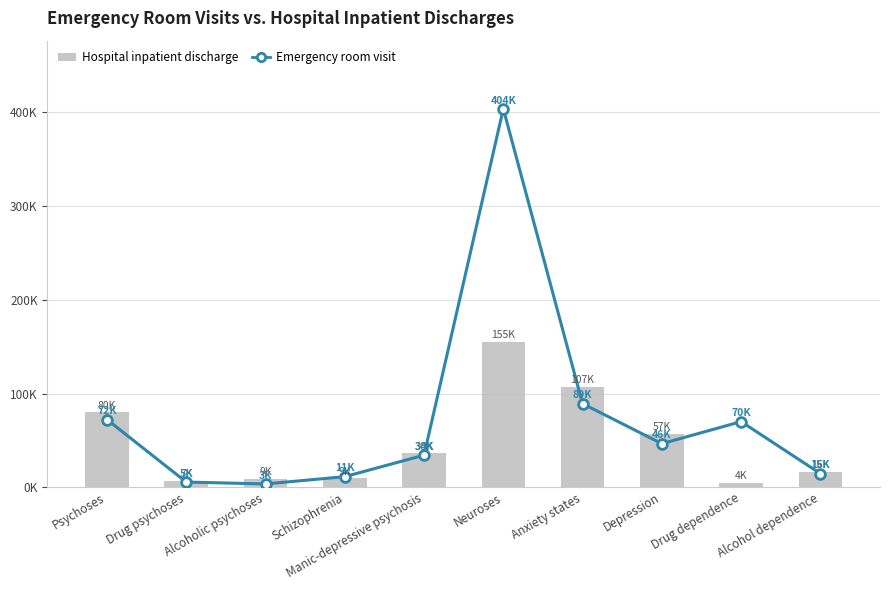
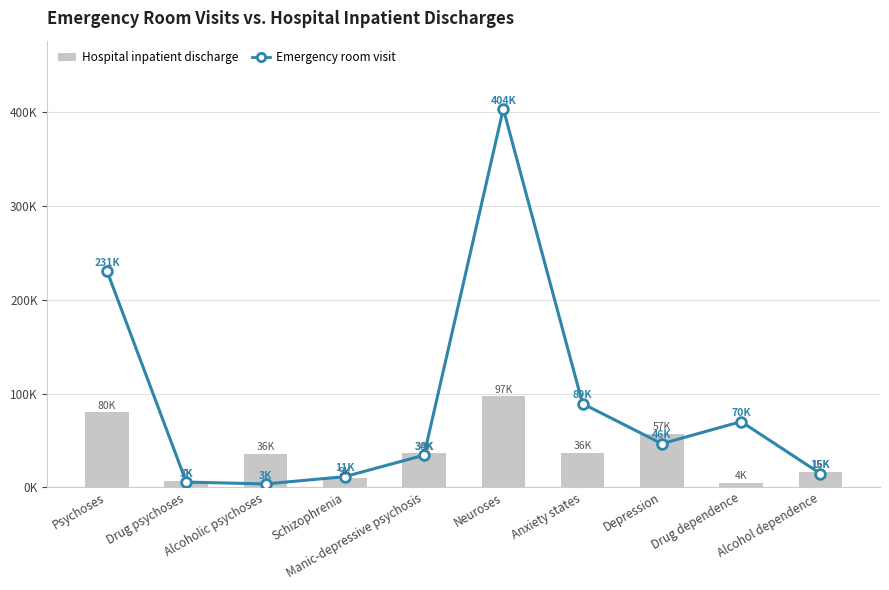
Emergency room visit, Psychoses: 72K -> 231K
Hospital inpatient discharge, Alcoholic psychoses: 9K -> 36K
Hospital inpatient discharge, Neuroses: 155K -> 97K
Hospital inpatient discharge, Anxiety states: 107K -> 36K
